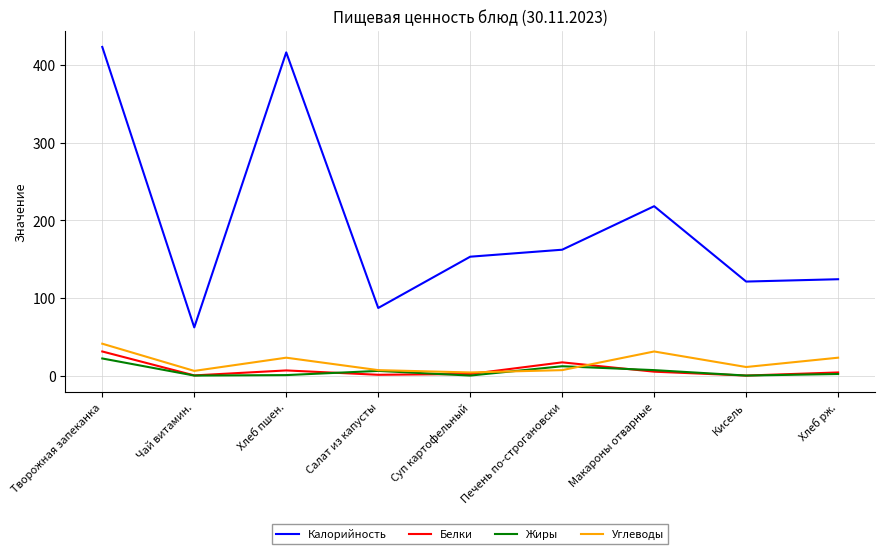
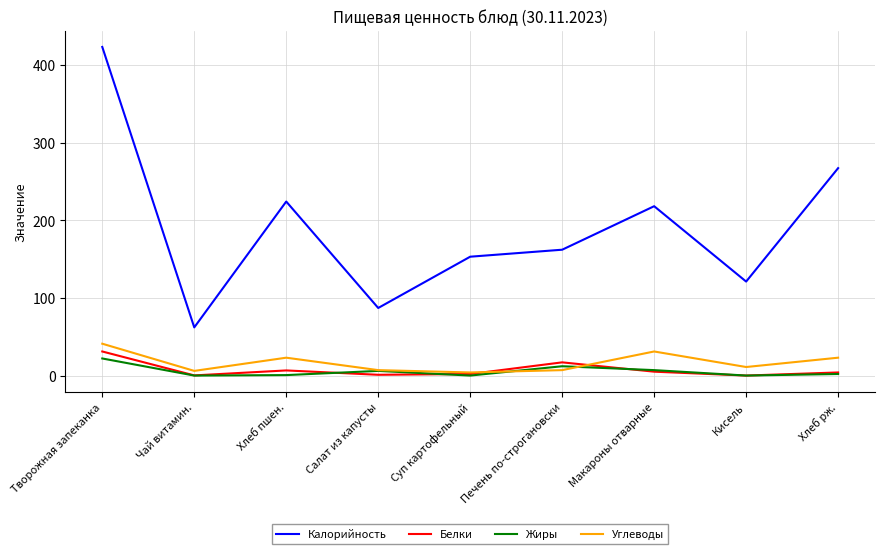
Калорийность, Хлеб пшен.: 420 -> 220
Калорийность, Хлеб рж.: 120 -> 270
